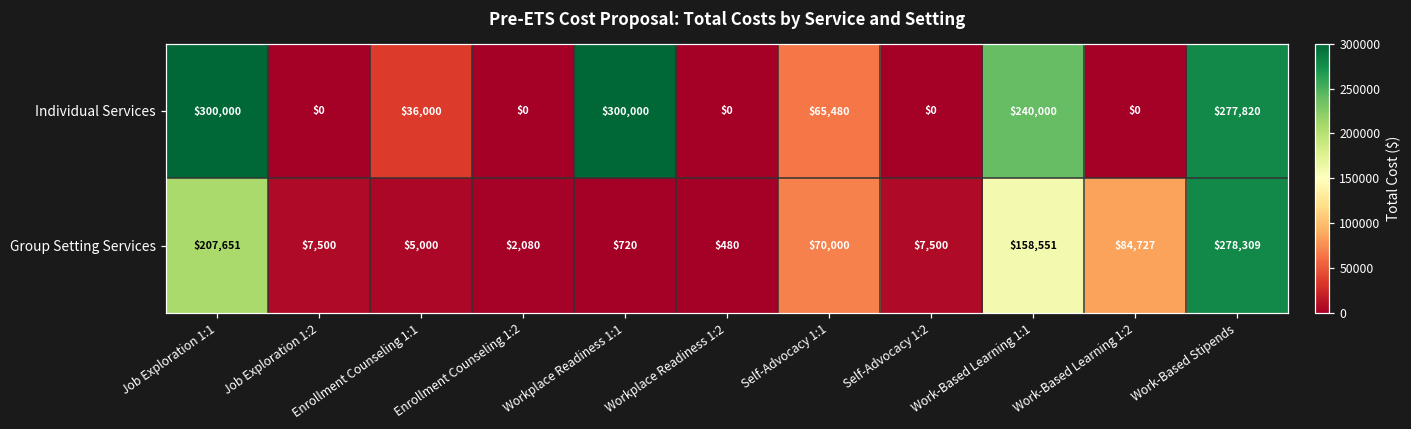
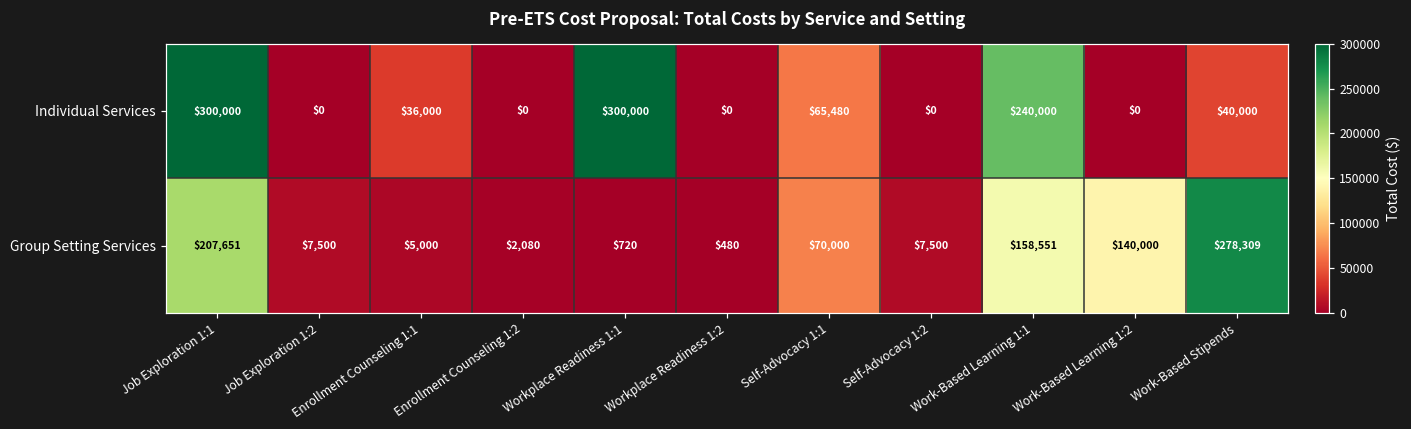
Individual Services, Work-Based Stipends: $277,820 -> $40,000
Group Setting Services, Work-Based Learning 1:2: $84,727 -> $140,000
